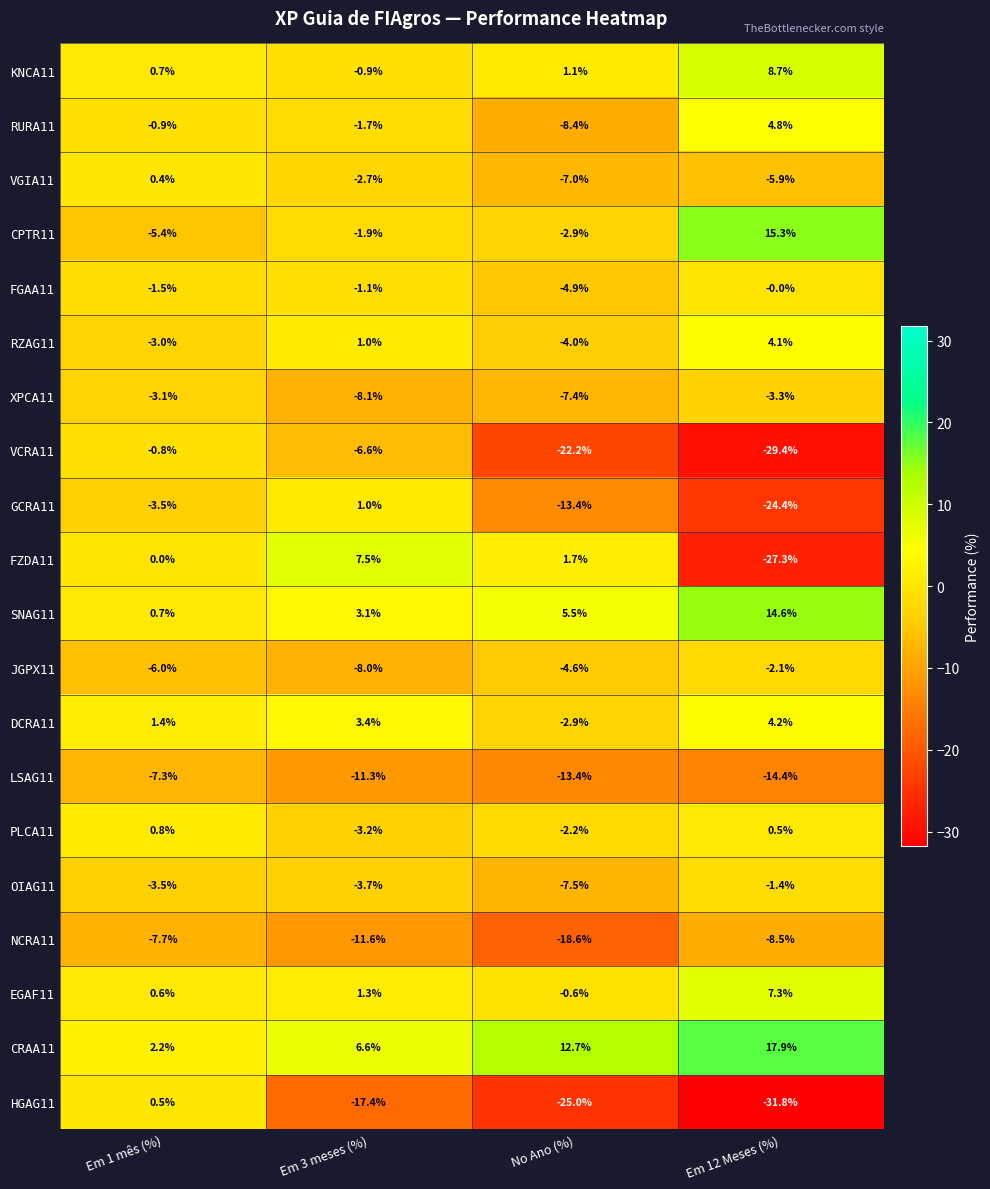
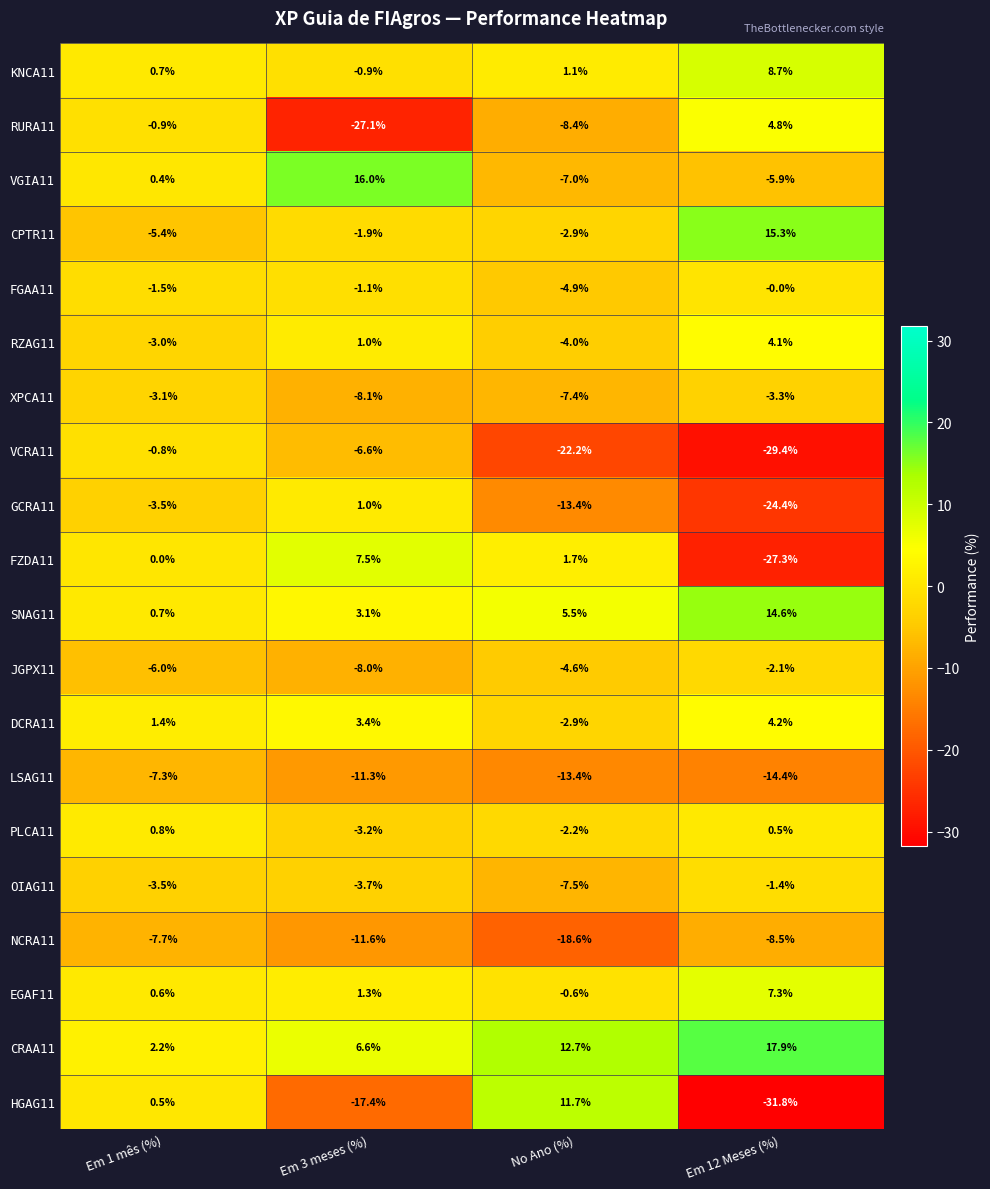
RURA11, Em 3 meses (%): -1.7% -> -27.1%
VGIA11, Em 3 meses (%): -2.7% -> 16.0%
HGAG11, No Ano (%): -25.0% -> 11.7%
